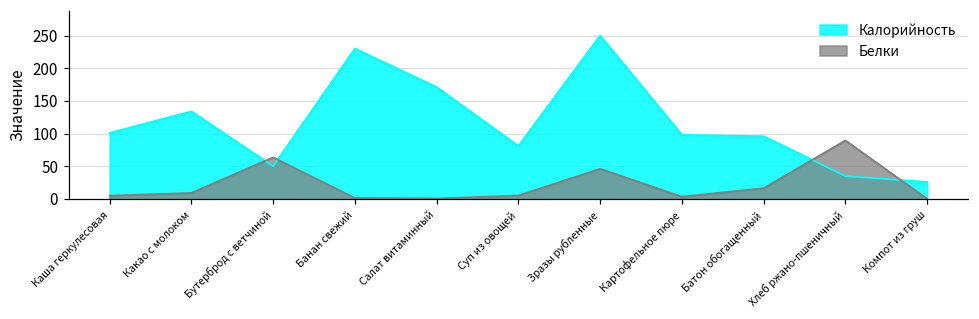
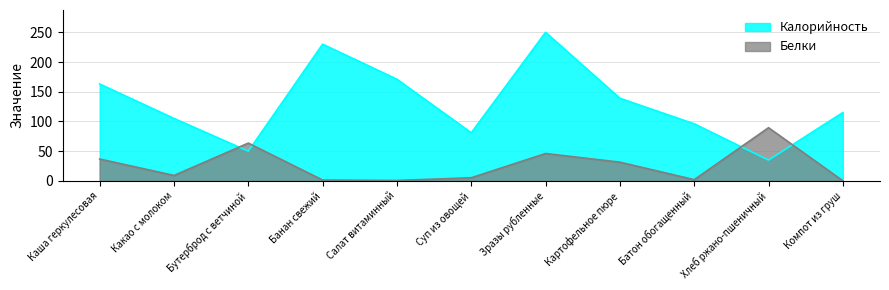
Калорийность, Каша геркулесовая: 100 -> 160
Белки, Каша геркулесовая: 10 -> 40
Калорийность, Какао с молоком: 130 -> 110
Калорийность, Картофельное пюре: 100 -> 140
Белки, Картофельное пюре: 0 -> 30
Белки, Батон обогащенный: 20 -> 0
Калорийность, Компот из груш: 30 -> 120
